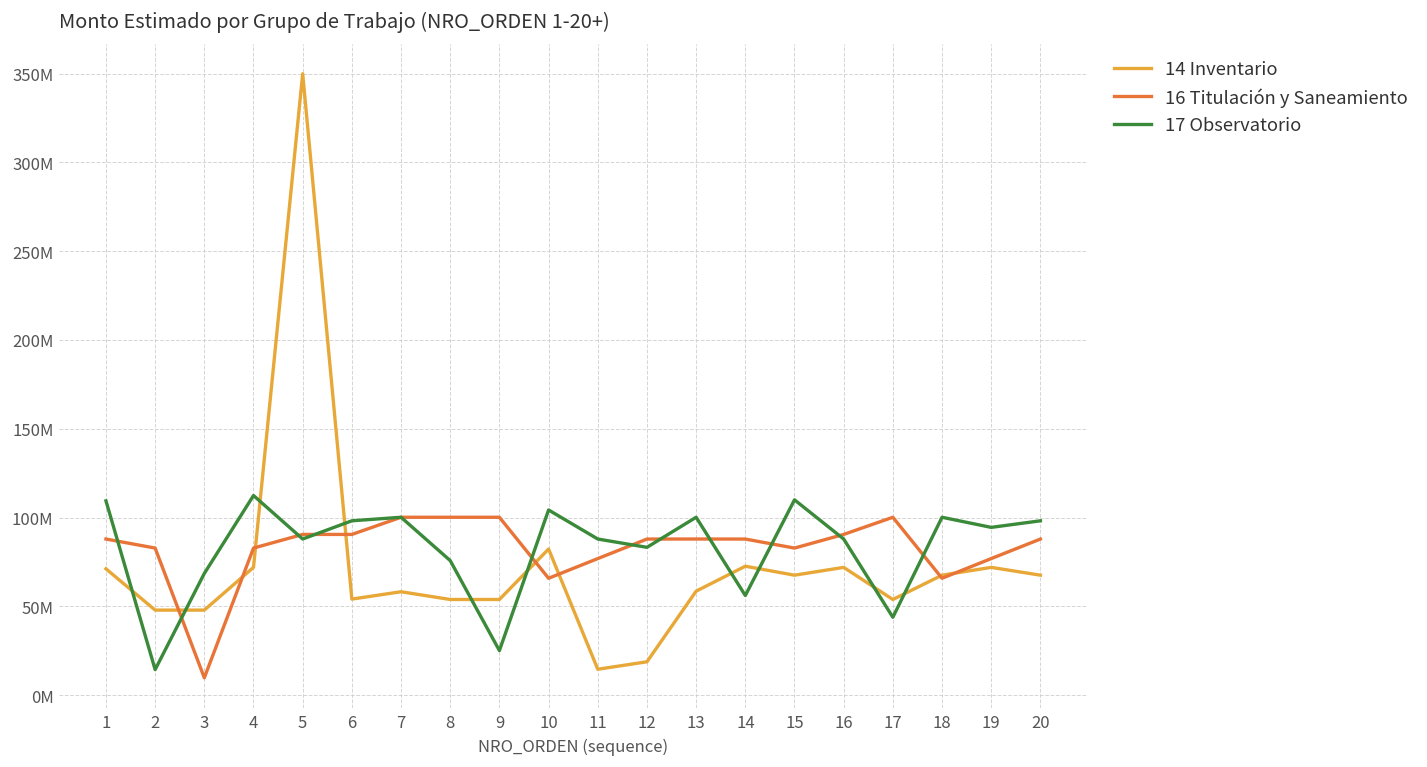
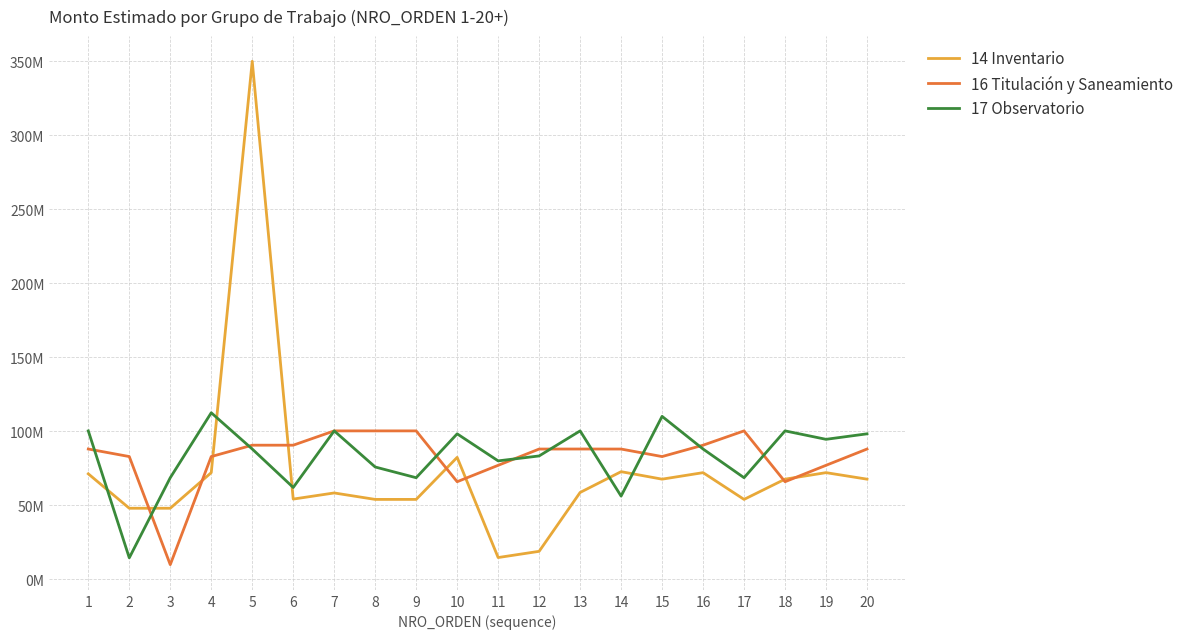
17 Observatorio, 1: 109000000 -> 100000000
17 Observatorio, 6: 98000000 -> 62000000
17 Observatorio, 9: 25000000 -> 68000000
17 Observatorio, 10: 104000000 -> 98000000
17 Observatorio, 11: 88000000 -> 80000000
17 Observatorio, 17: 44000000 -> 68000000
